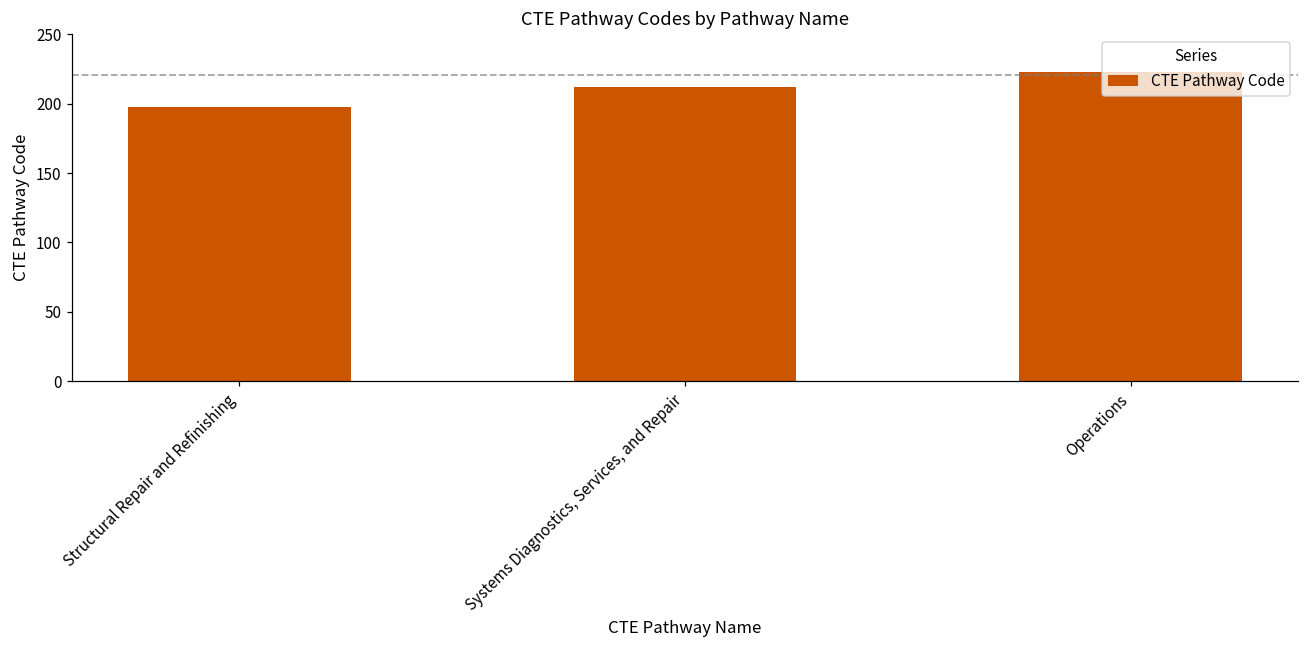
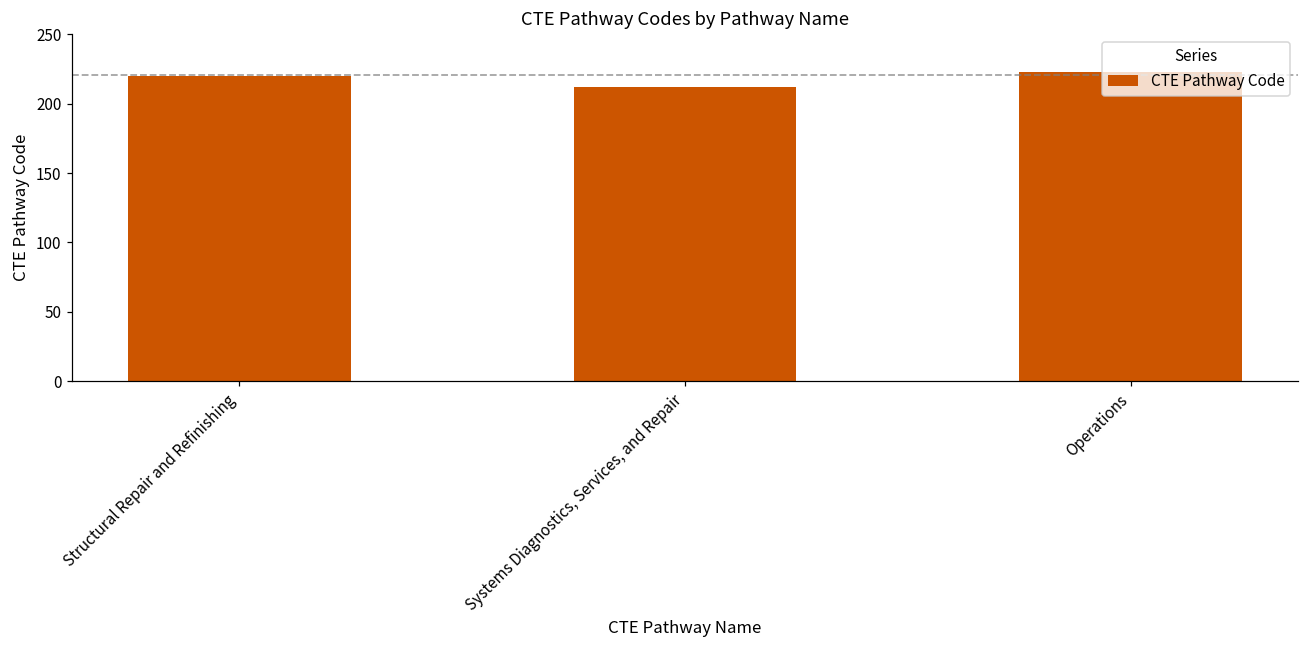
Structural Repair and Refinishing: 198 -> 220
